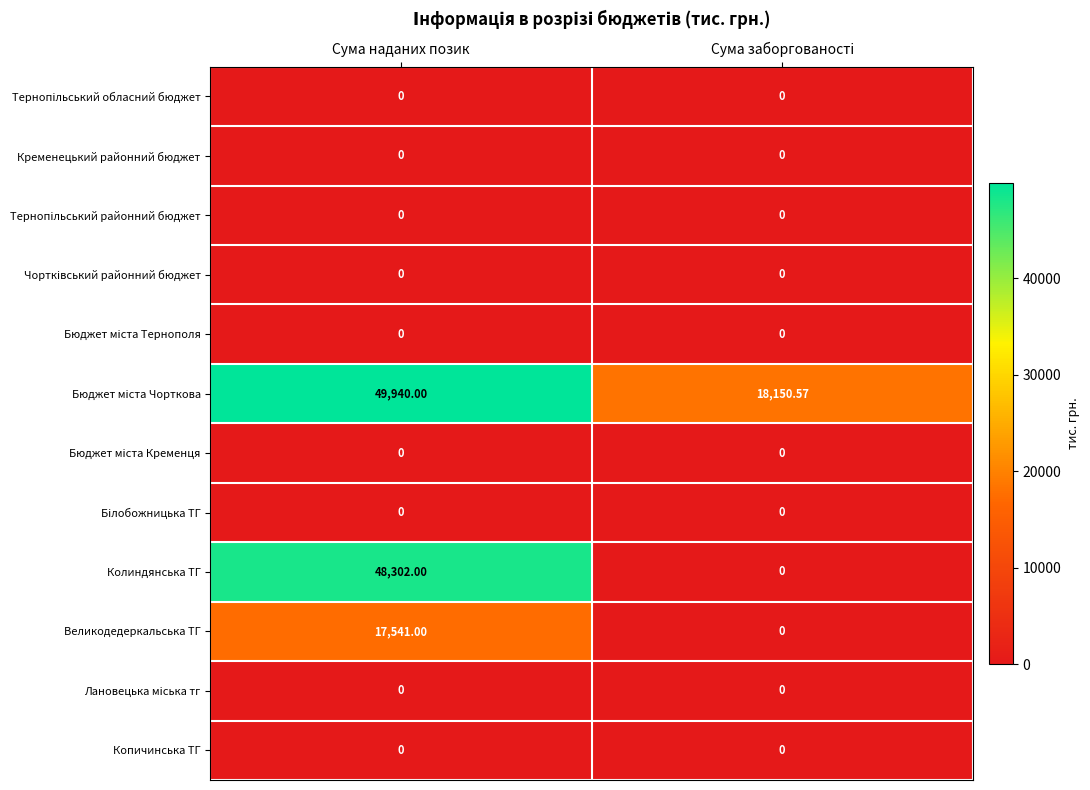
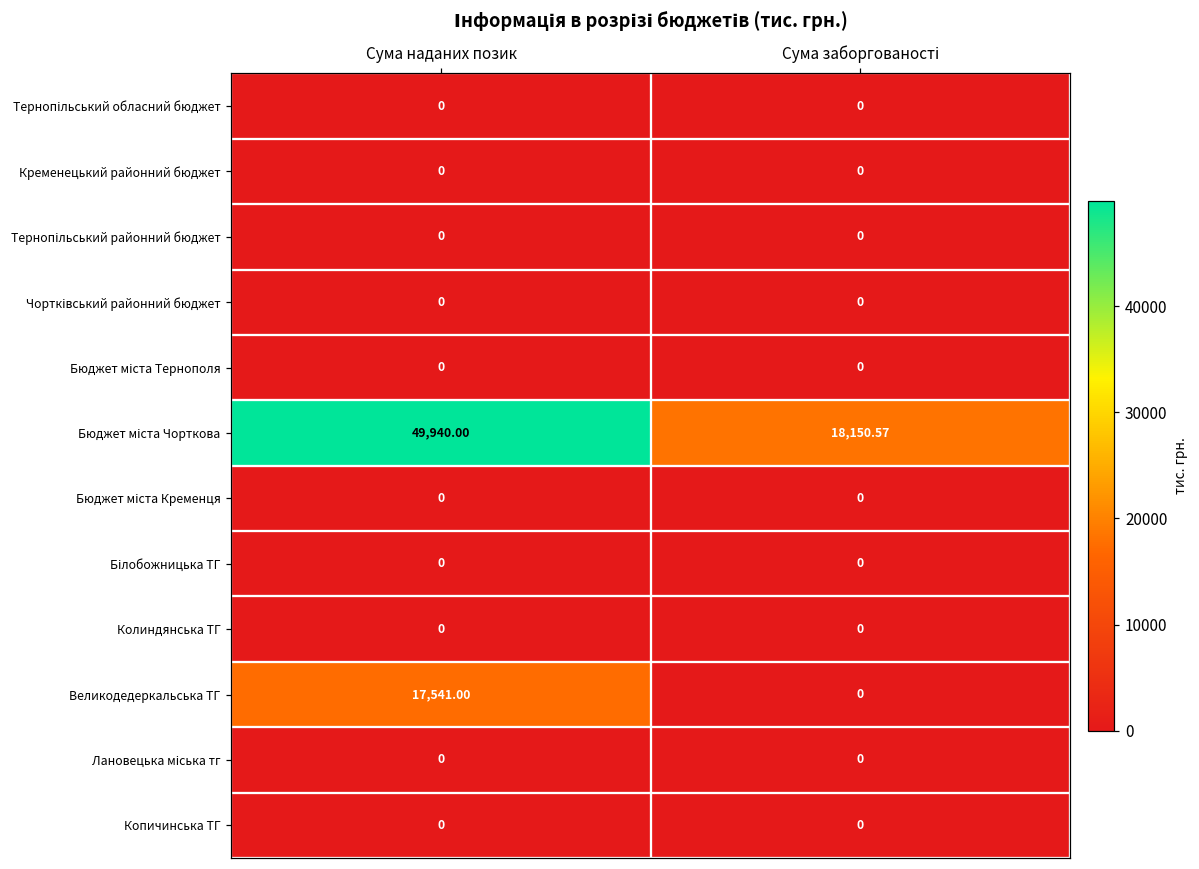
Колиндянська ТГ, Сума наданих позик: 48,302.00 -> 0
